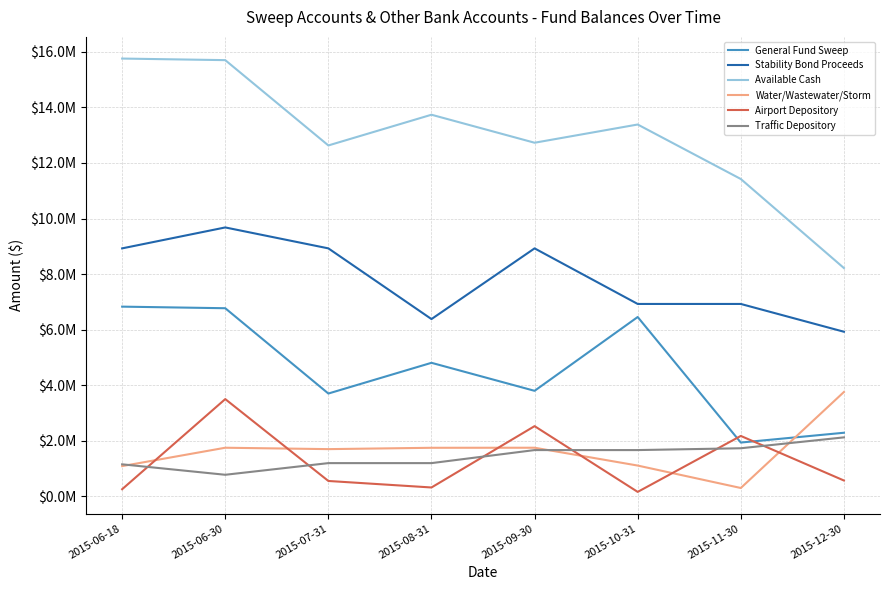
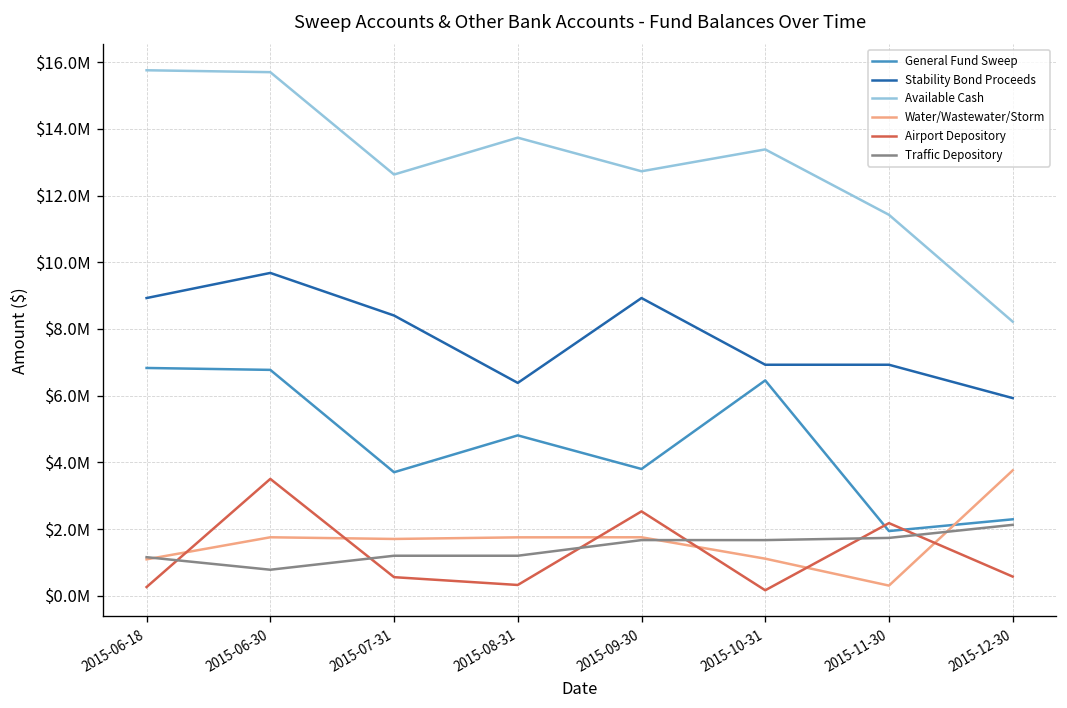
Stability Bond Proceeds, 2015-07-31: $8900000 -> $8400000
